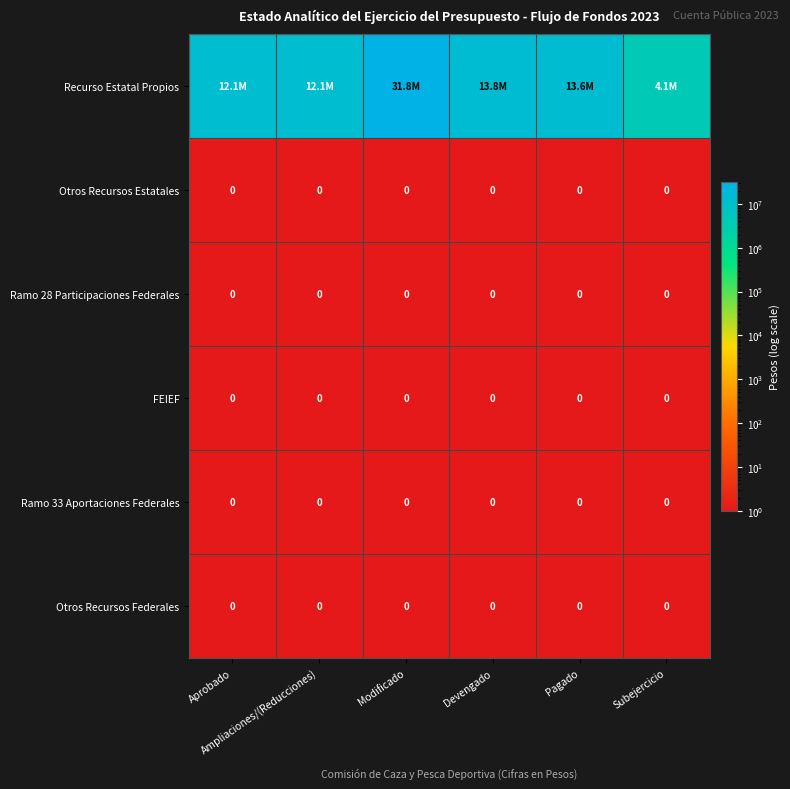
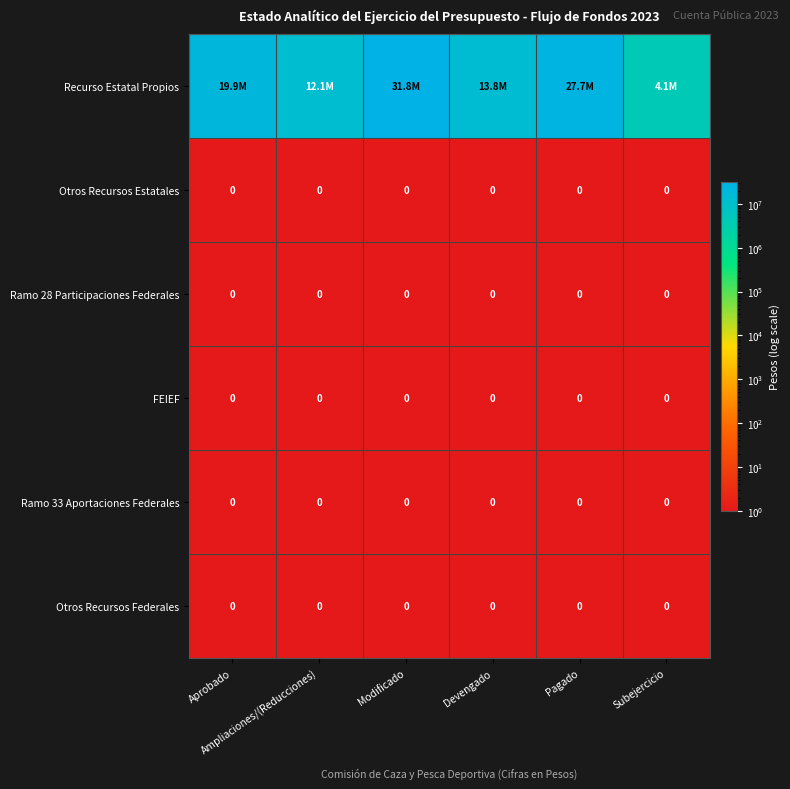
Recurso Estatal Propios, Aprobado: 12.1M -> 19.9M
Recurso Estatal Propios, Pagado: 13.6M -> 27.7M
